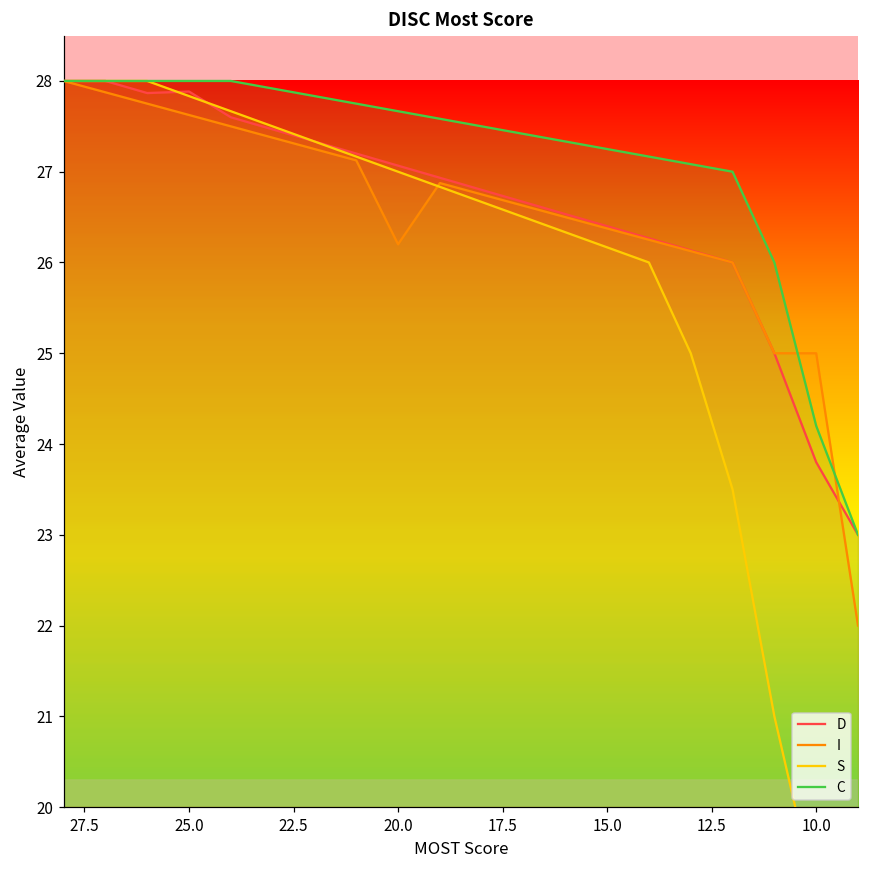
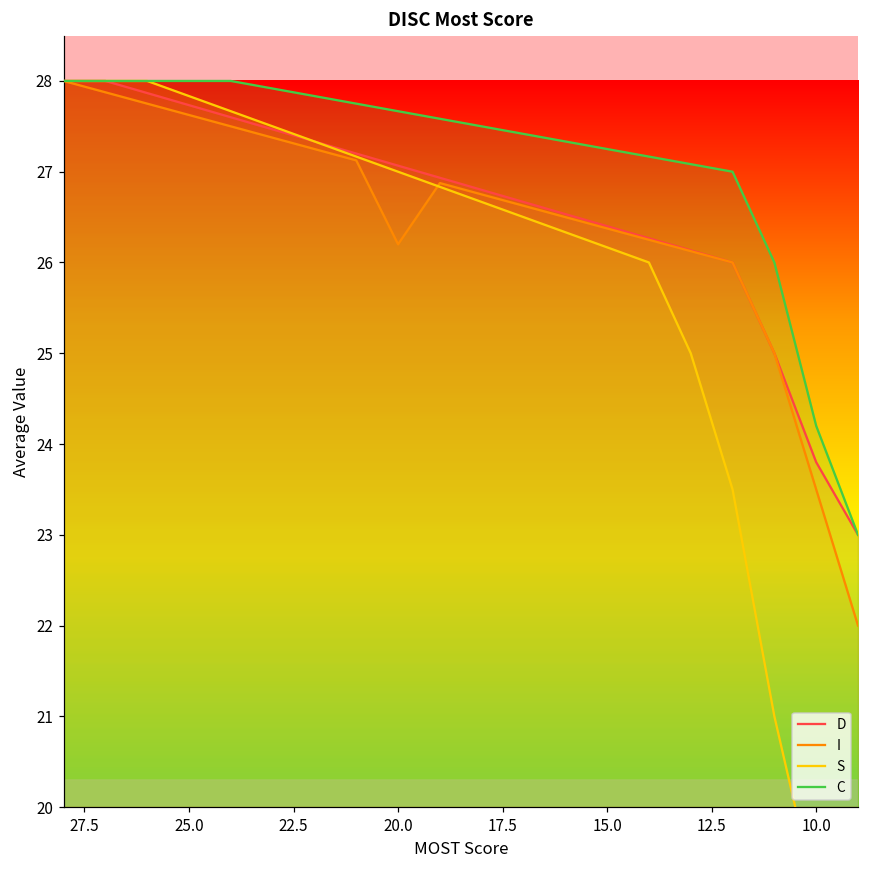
D, 25.0: 27.9 -> 27.7
I, 10.0: 25.0 -> 23.5
